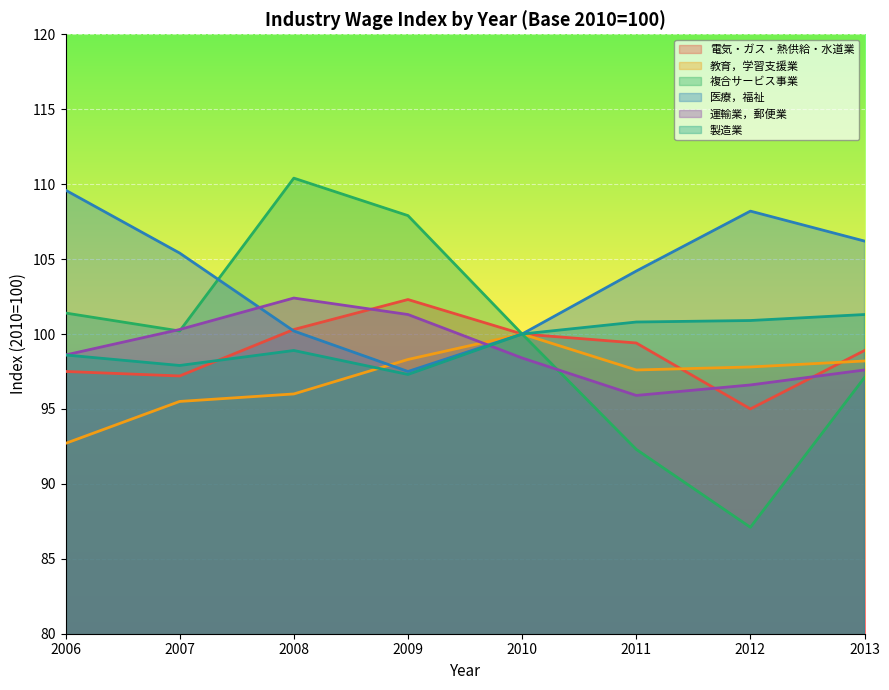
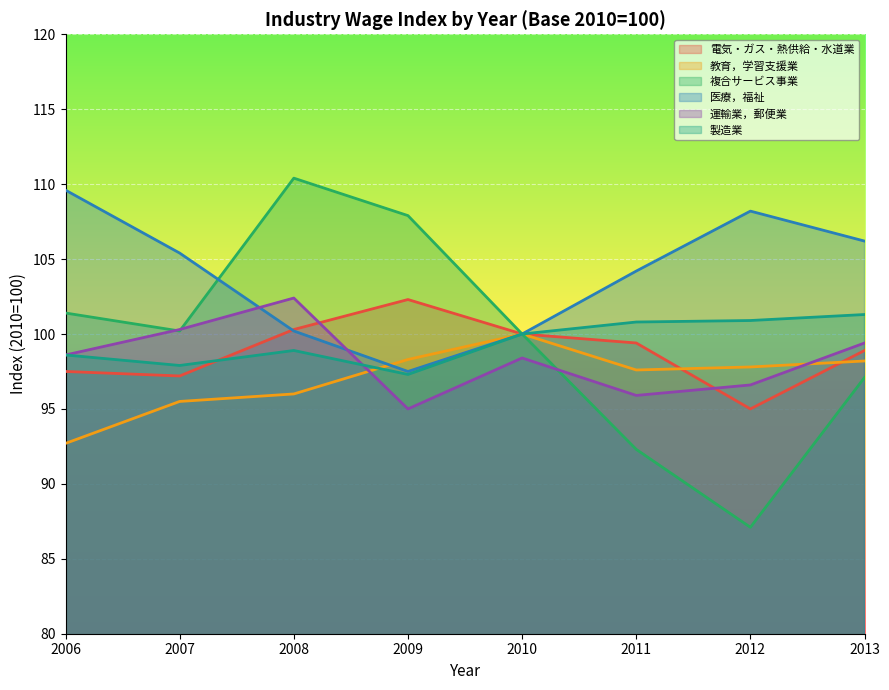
運輸業，郵便業, 2009: 101.3 -> 95.0
運輸業，郵便業, 2013: 97.6 -> 99.4
